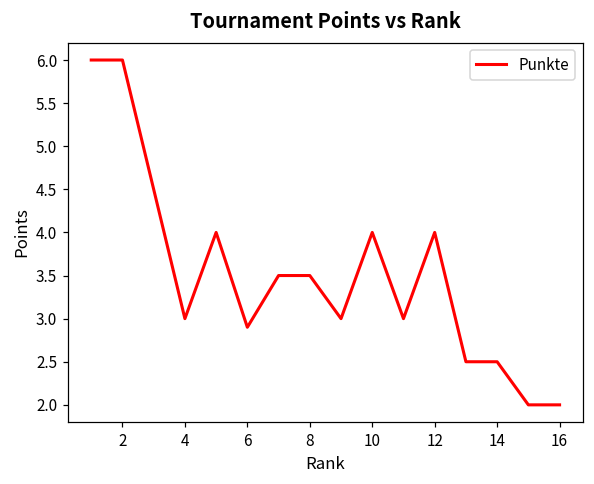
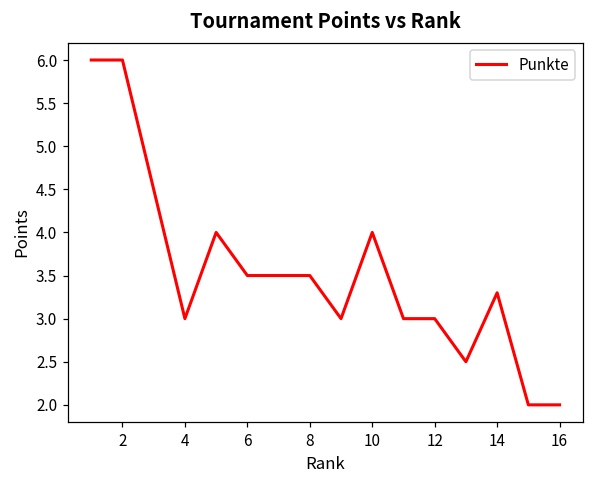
6: 2.9 -> 3.5
12: 4 -> 3
14: 2.5 -> 3.3
